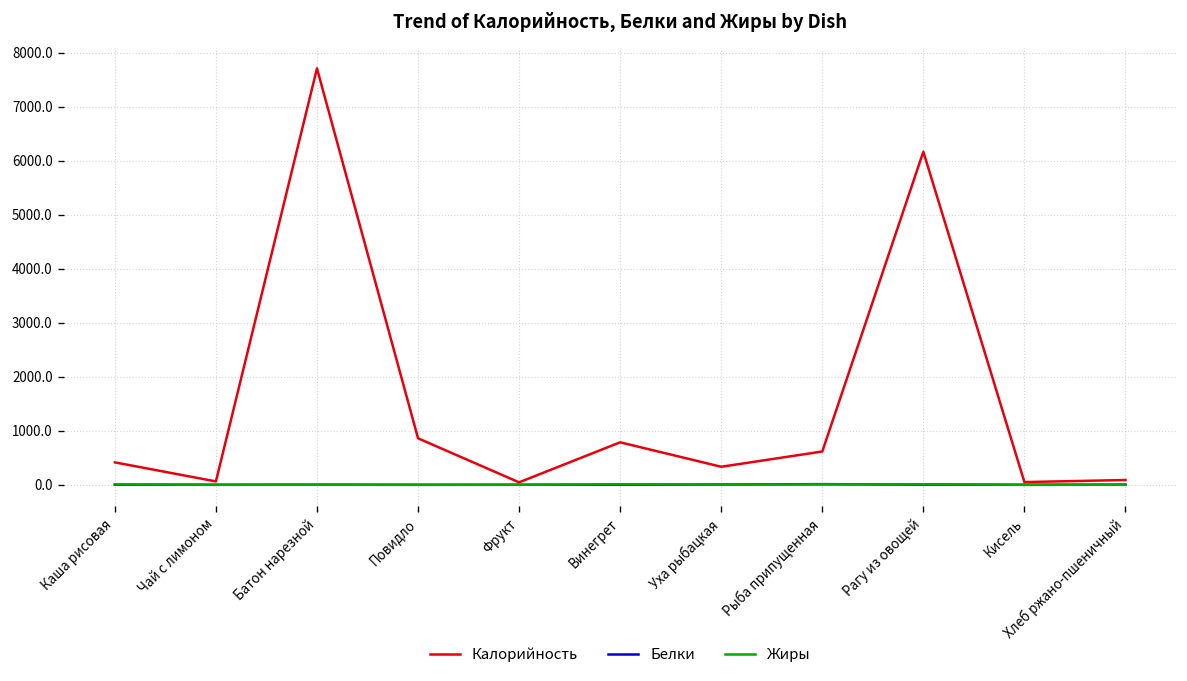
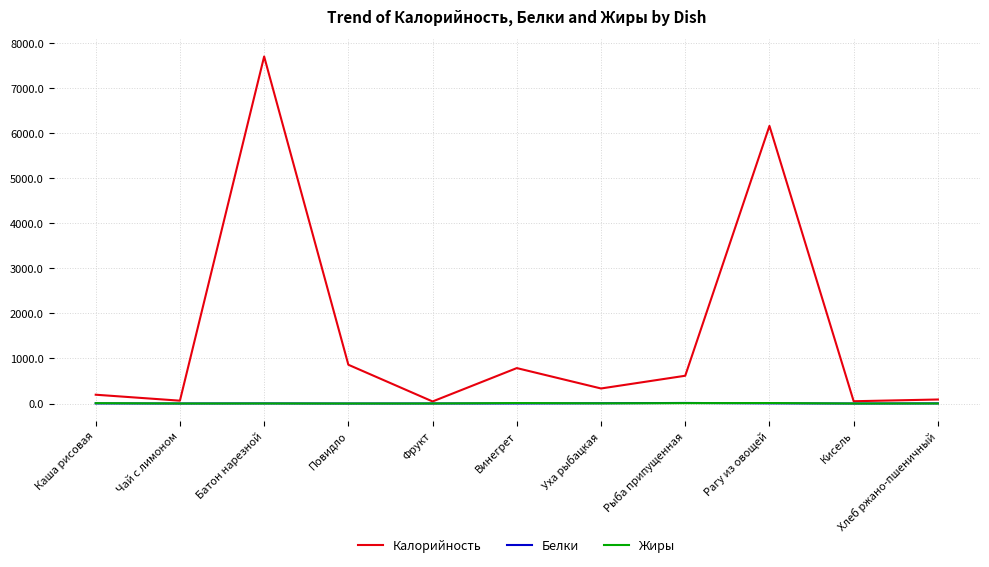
Калорийность, Каша рисовая: 400 -> 200
